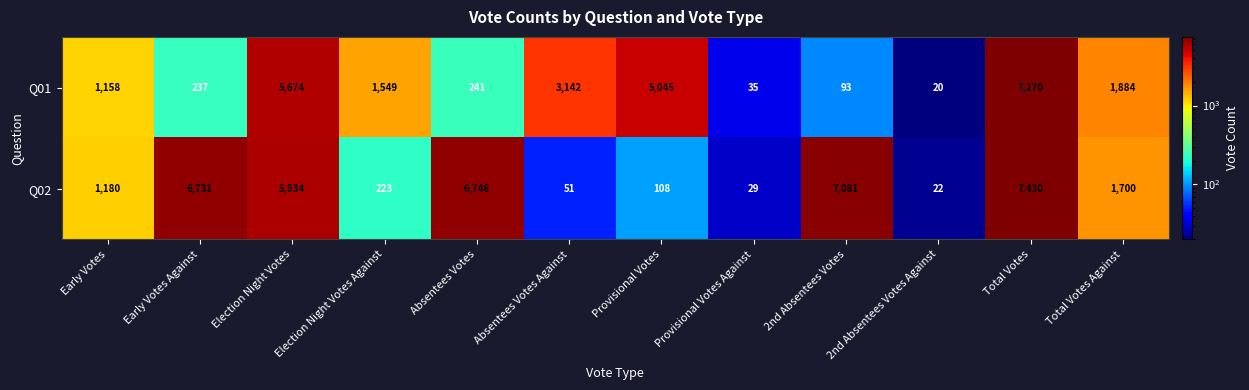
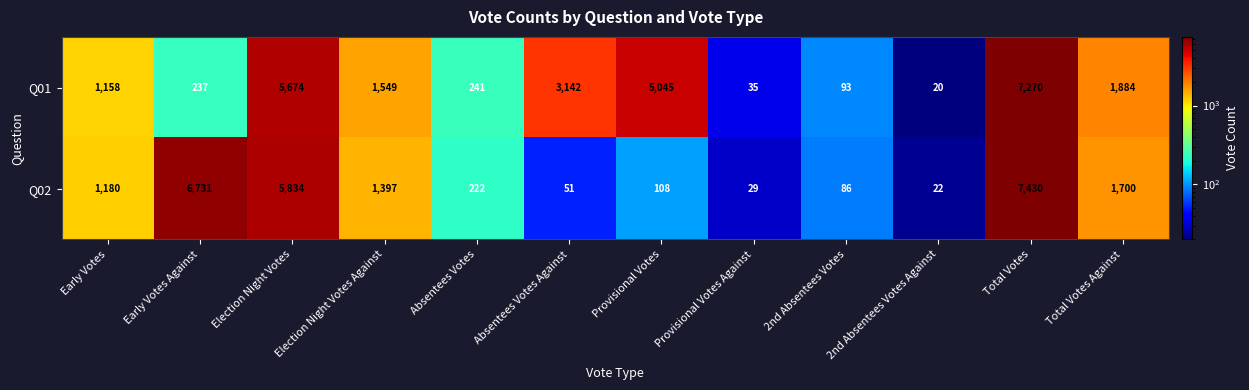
Q02, Election Night Votes Against: 223 -> 1,397
Q02, Absentees Votes: 6,746 -> 222
Q02, 2nd Absentees Votes: 7,081 -> 86
